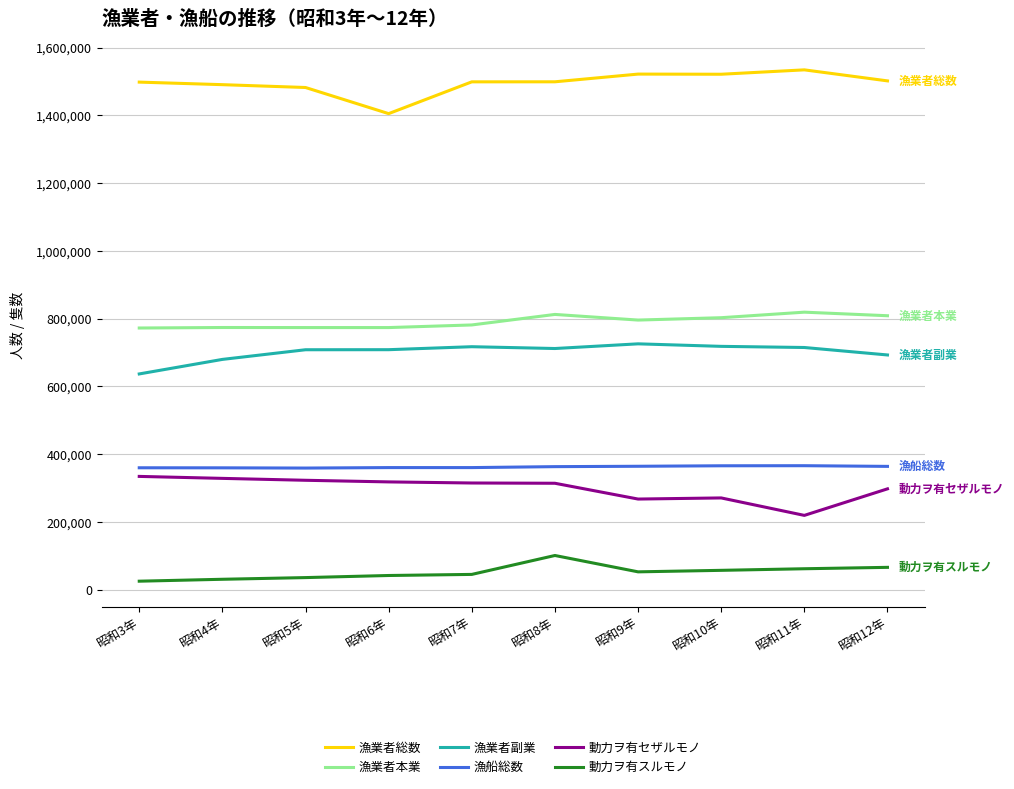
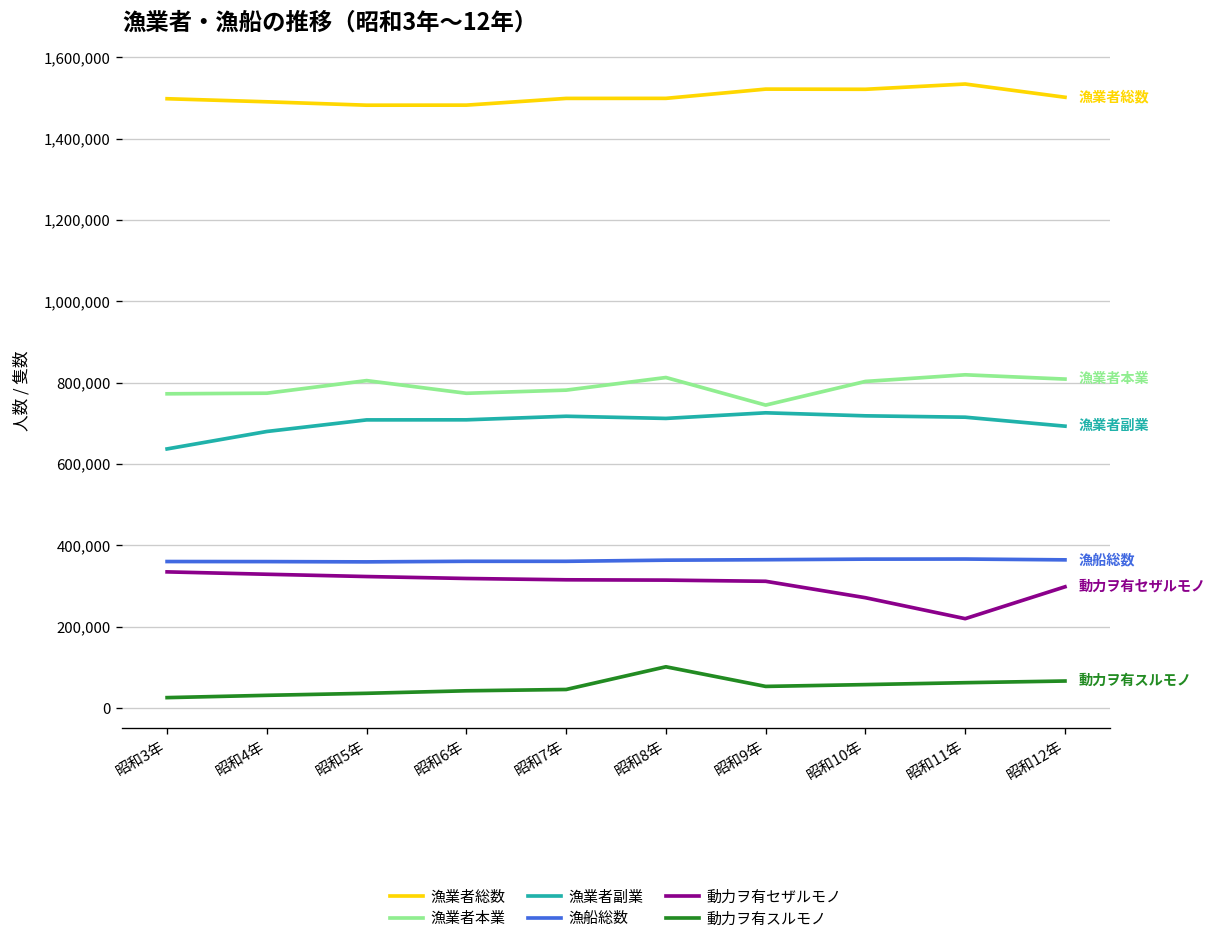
漁業者本業, 昭和5年: 770,000 -> 810,000
漁業者総数, 昭和6年: 1,410,000 -> 1,480,000
漁業者本業, 昭和9年: 800,000 -> 740,000
動力ヲ有セザルモノ, 昭和9年: 270,000 -> 310,000
